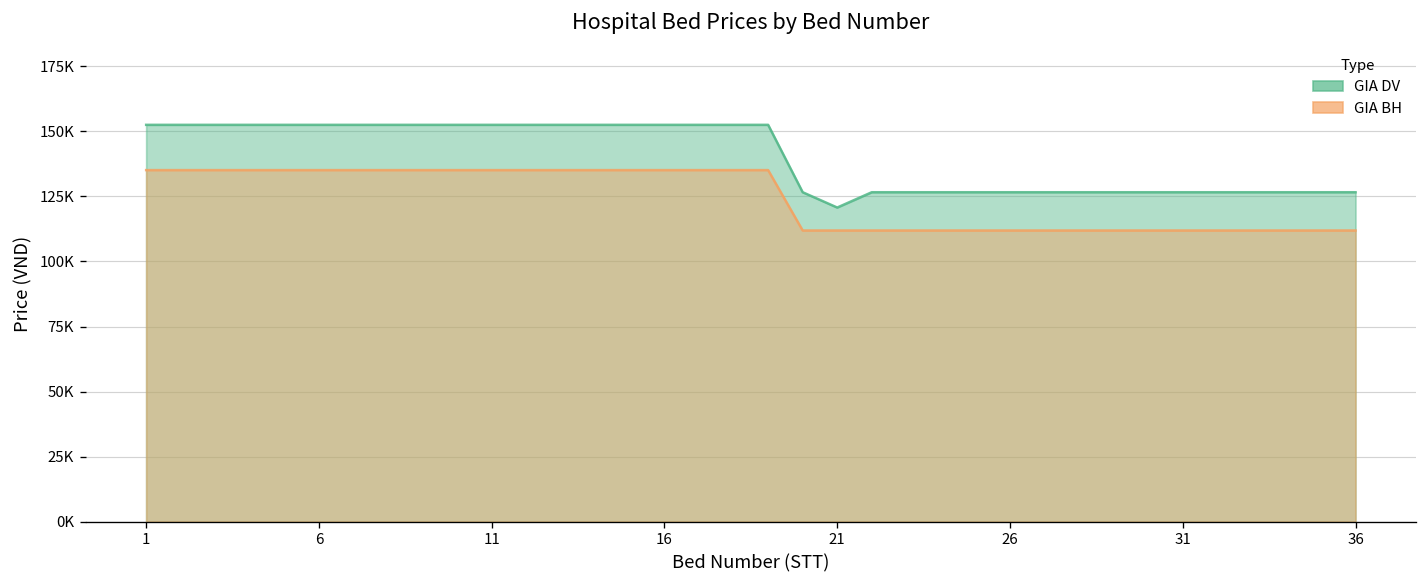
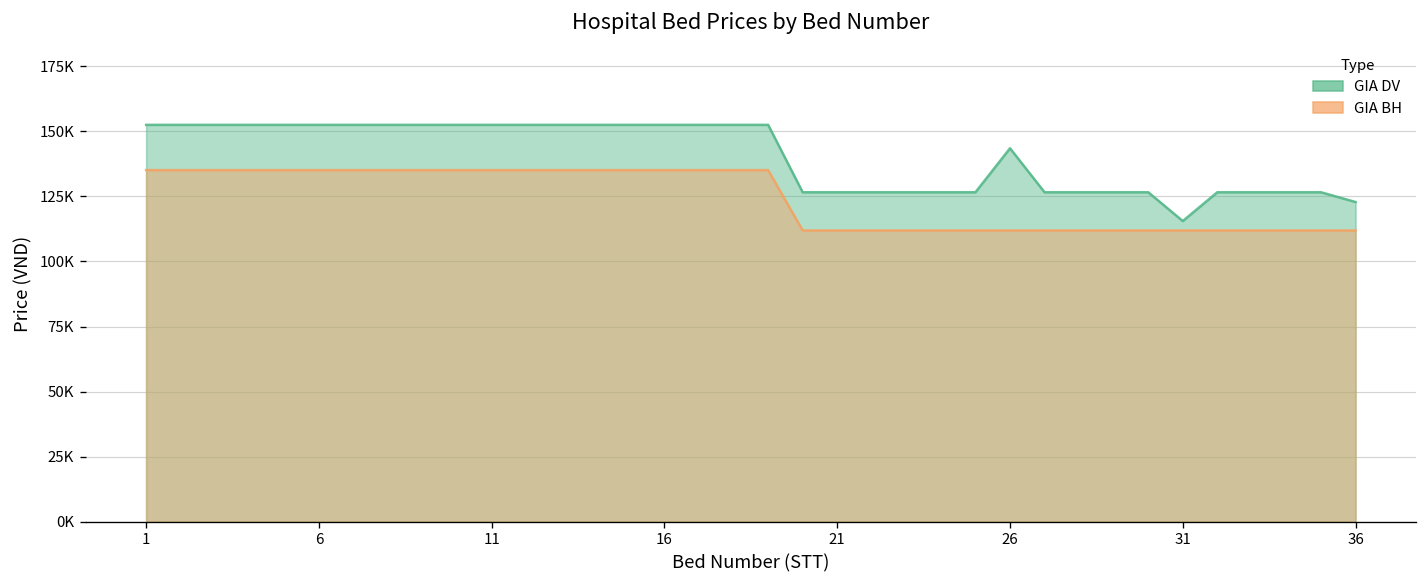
GIA DV, 21: 121000 -> 127000
GIA DV, 26: 127000 -> 143000
GIA DV, 31: 127000 -> 116000
GIA DV, 36: 127000 -> 123000
